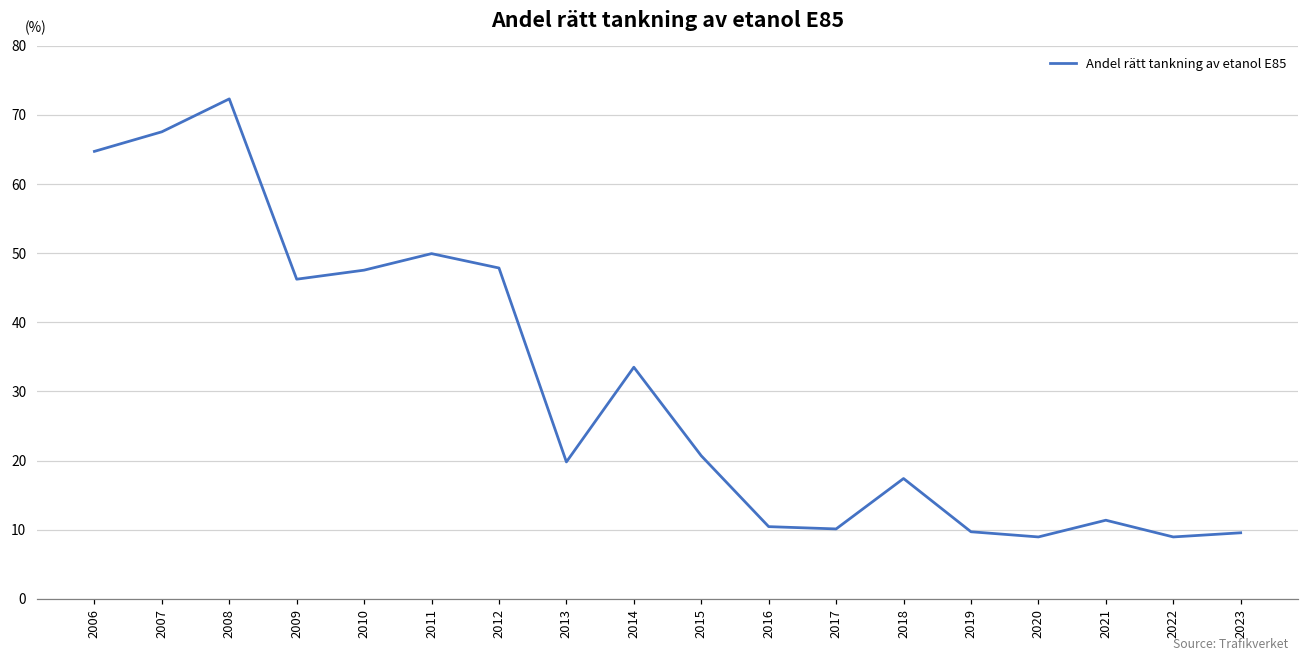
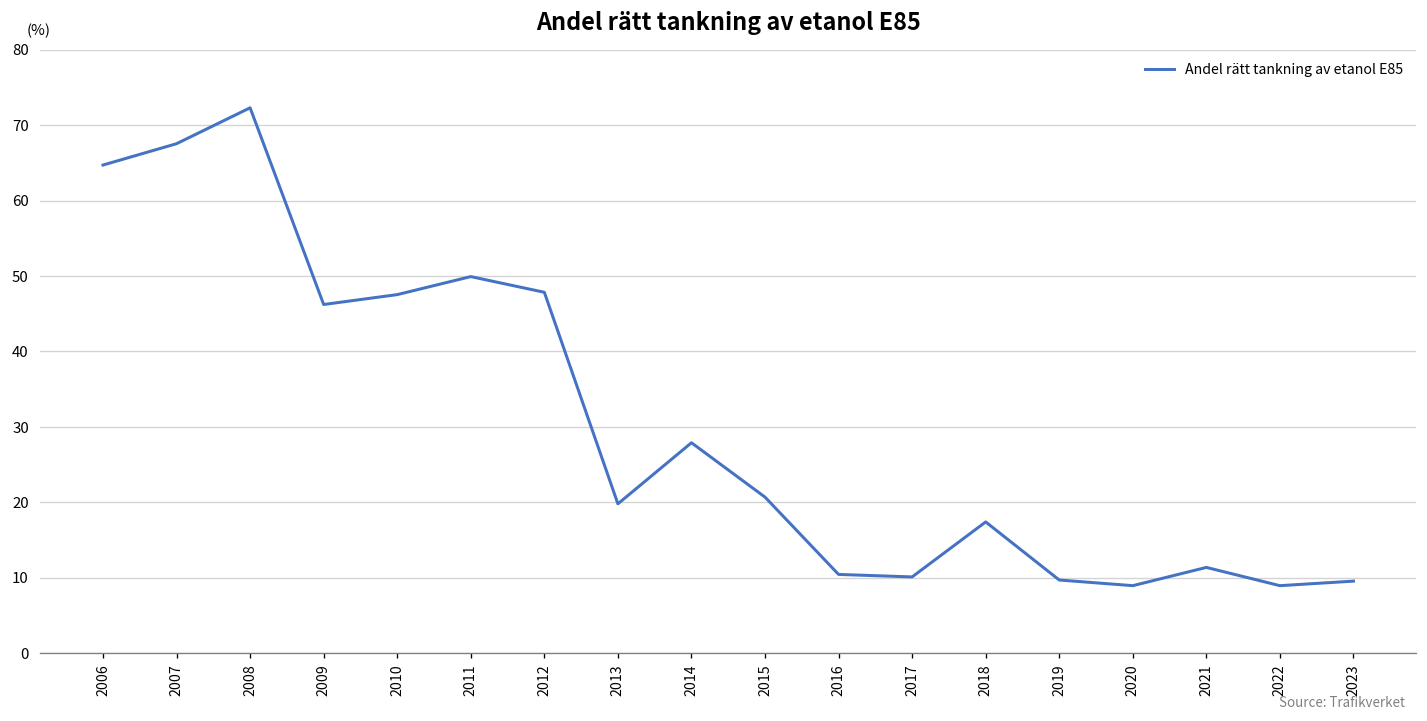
2014: 34 -> 28
